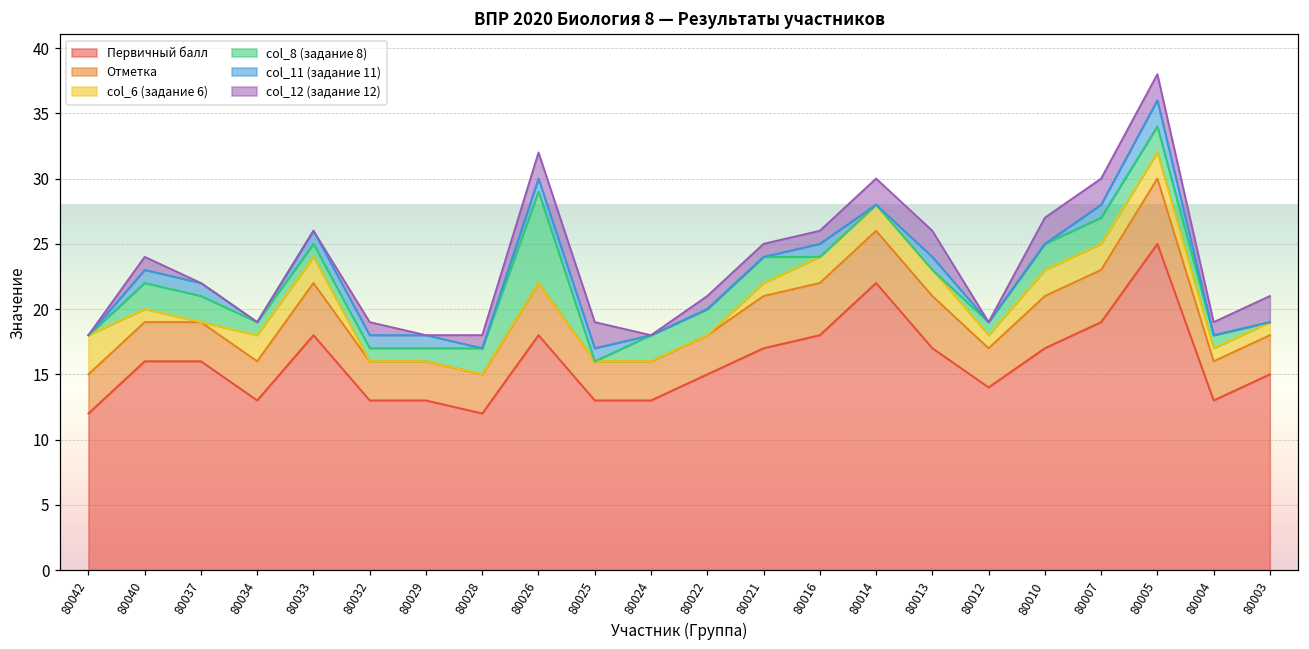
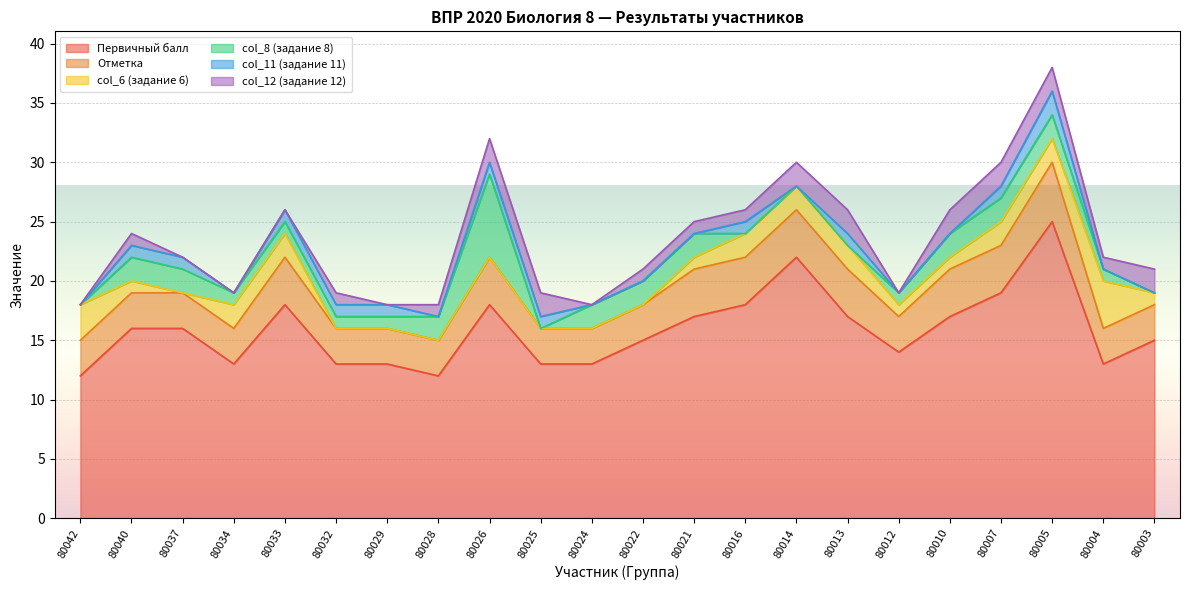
col_6 (задание 6), 80010: 2 -> 1
col_6 (задание 6), 80004: 1 -> 4
